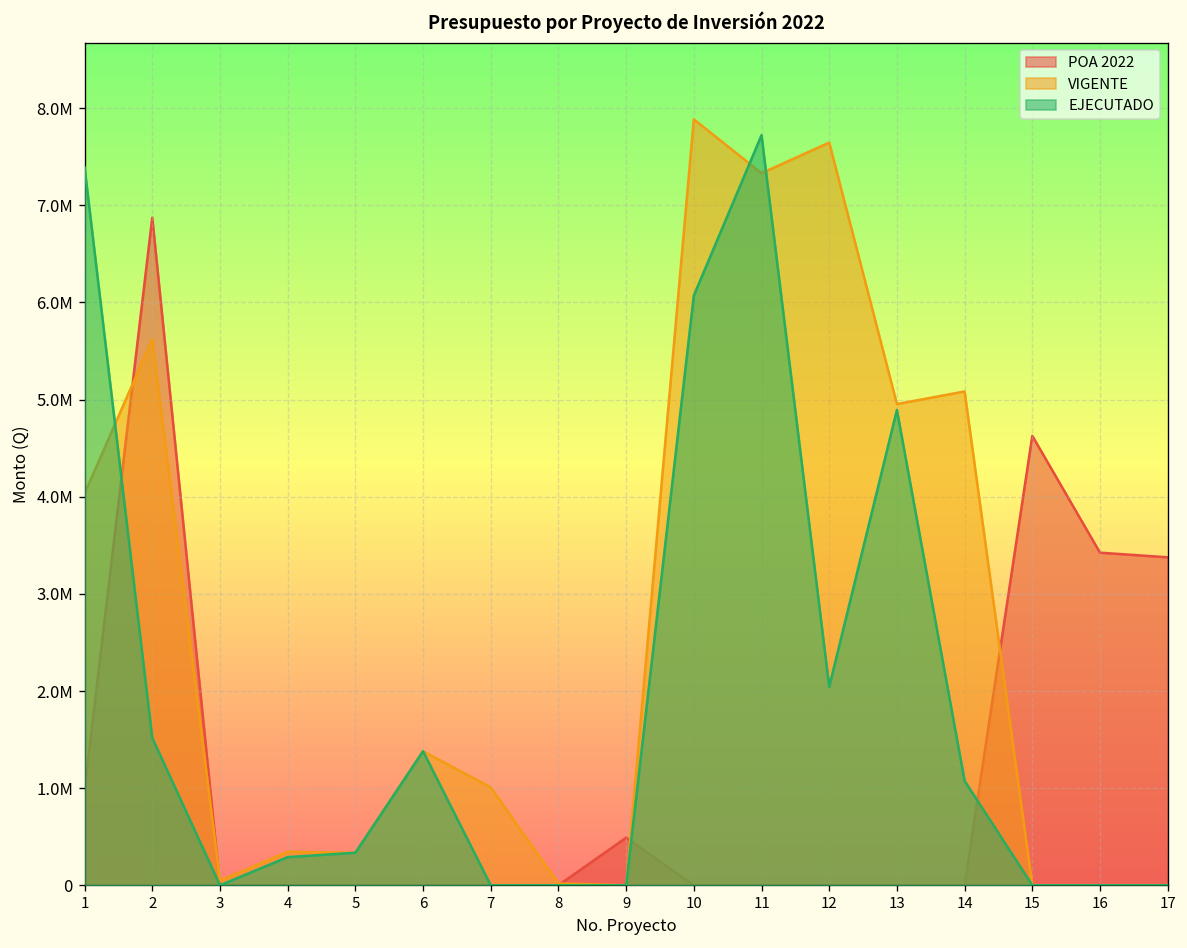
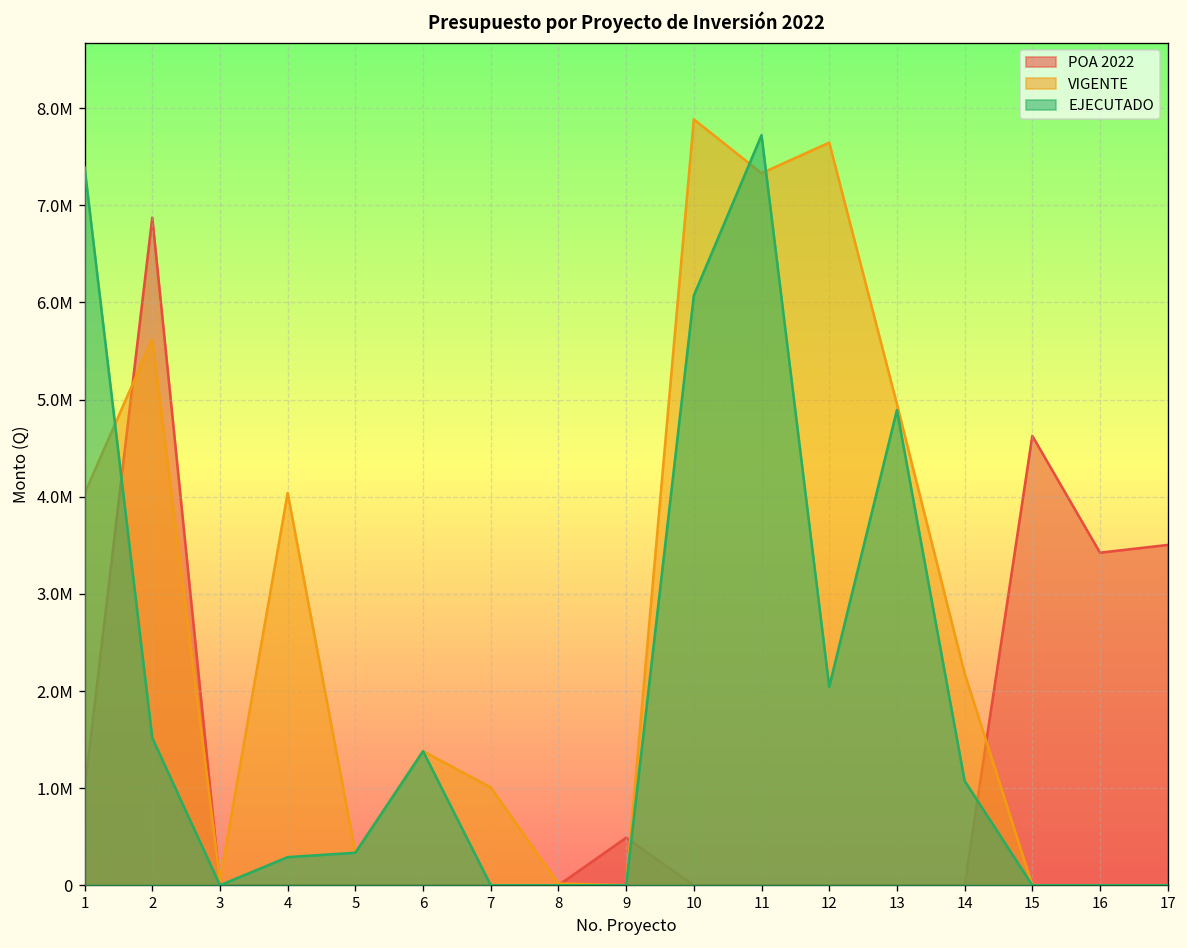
VIGENTE, 4: 300000 -> 4000000
VIGENTE, 14: 5100000 -> 2200000
POA 2022, 17: 3400000 -> 3500000
